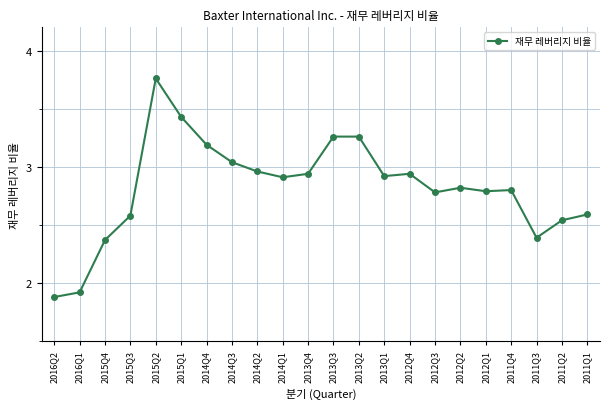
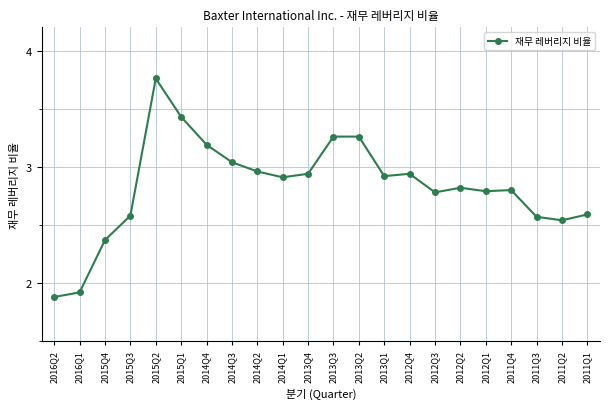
2011Q3: 2.39 -> 2.57
